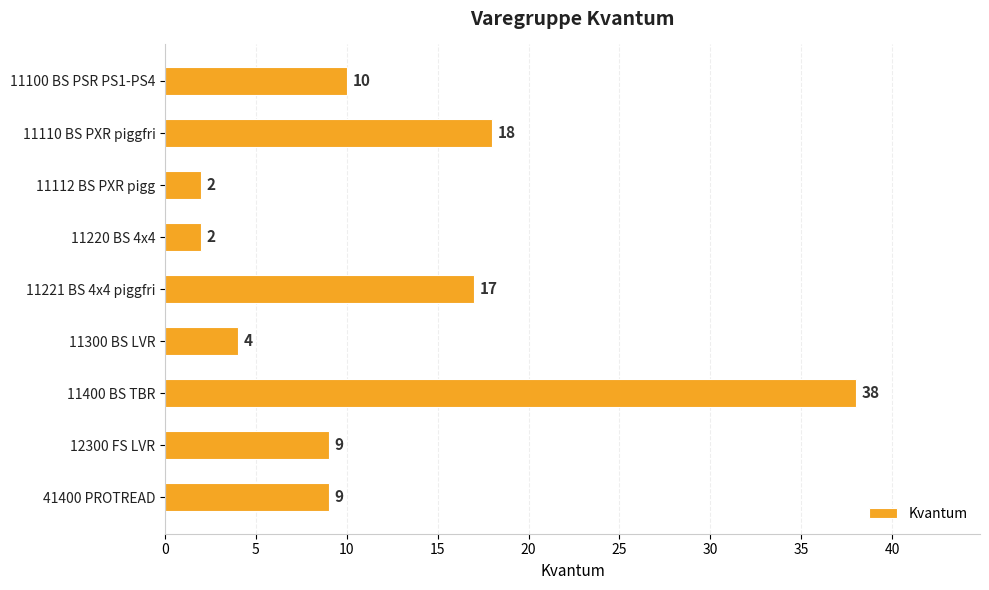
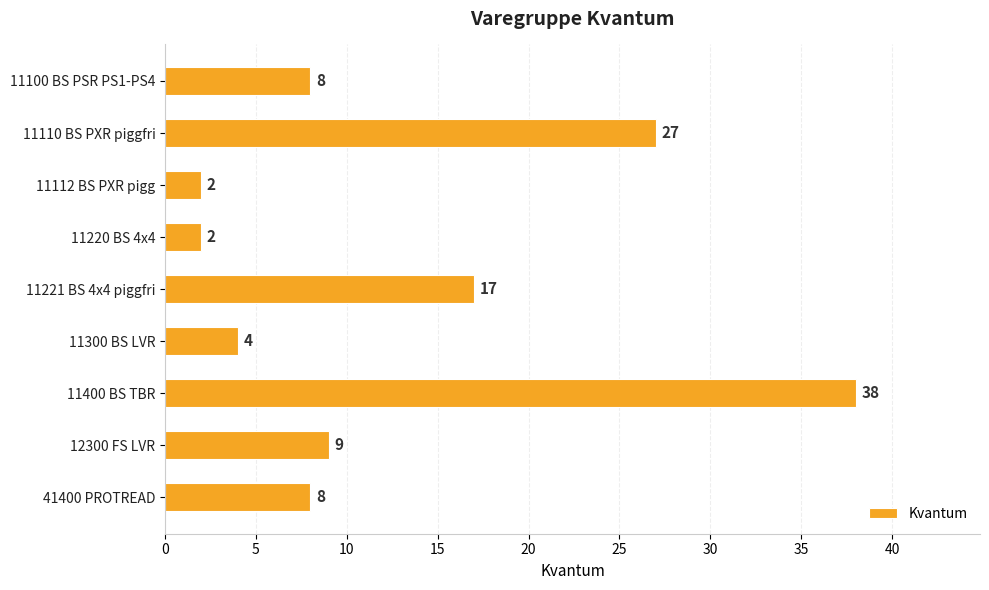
11100 BS PSR PS1-PS4: 10 -> 8
11110 BS PXR piggfri: 18 -> 27
41400 PROTREAD: 9 -> 8
